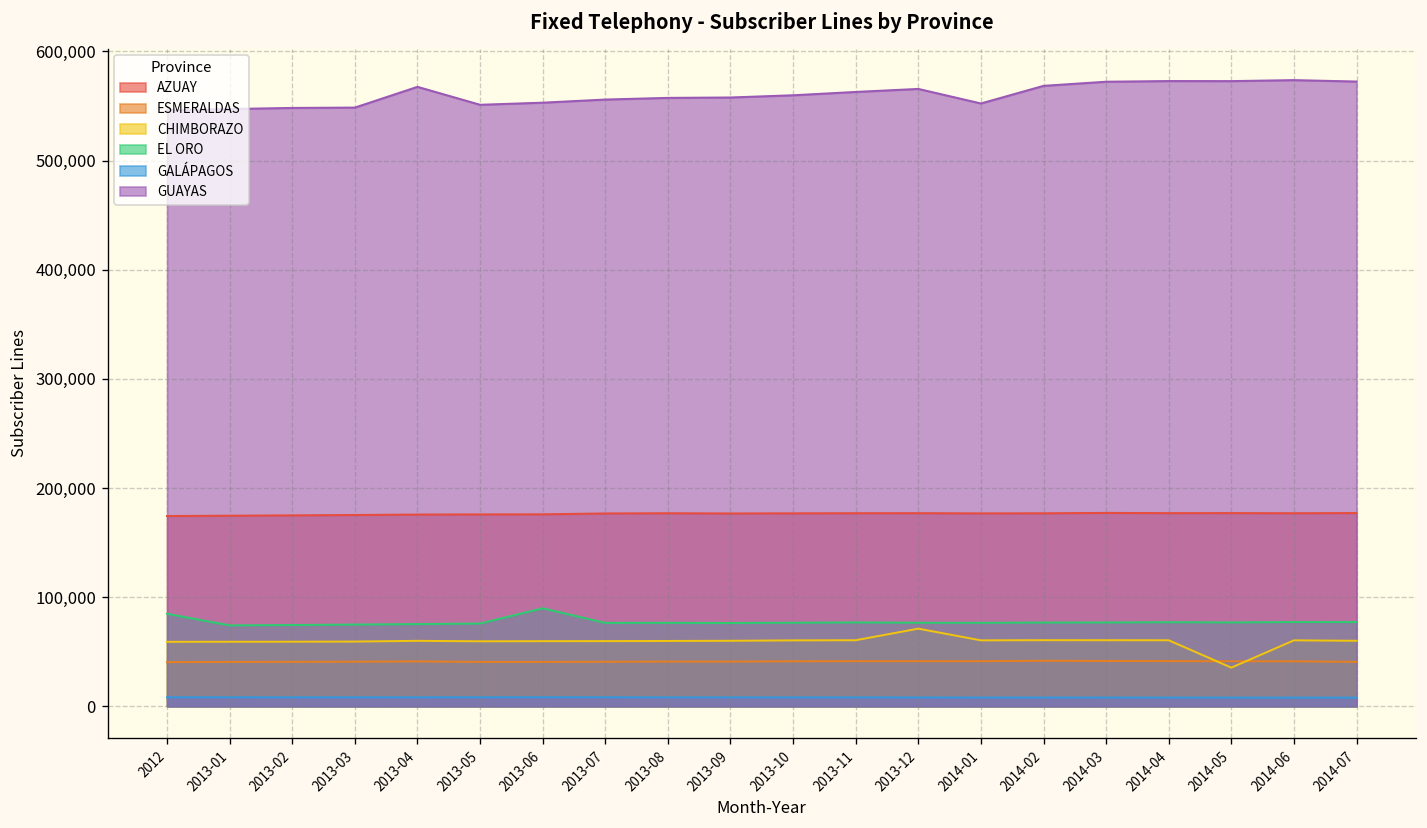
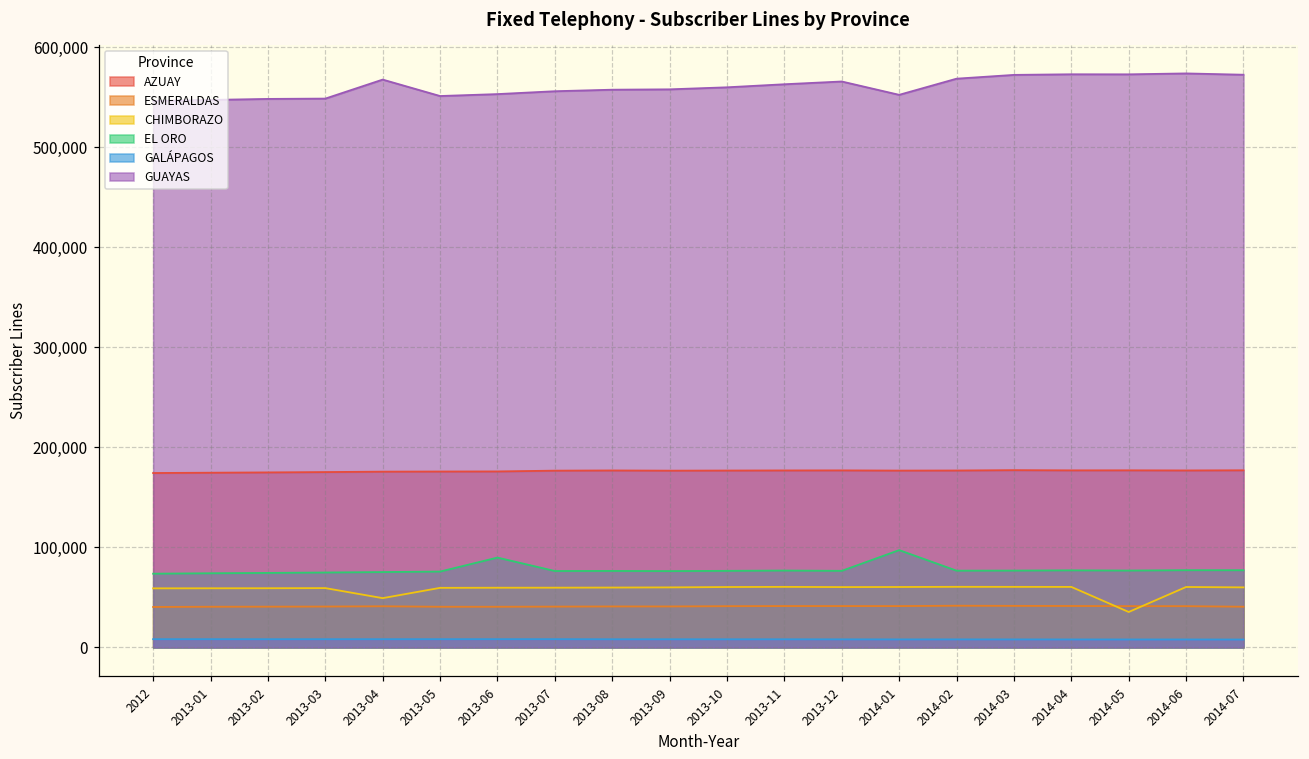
EL ORO, 2012: 80,000 -> 70,000
CHIMBORAZO, 2013-04: 60,000 -> 50,000
CHIMBORAZO, 2013-12: 70,000 -> 60,000
EL ORO, 2014-01: 80,000 -> 100,000
